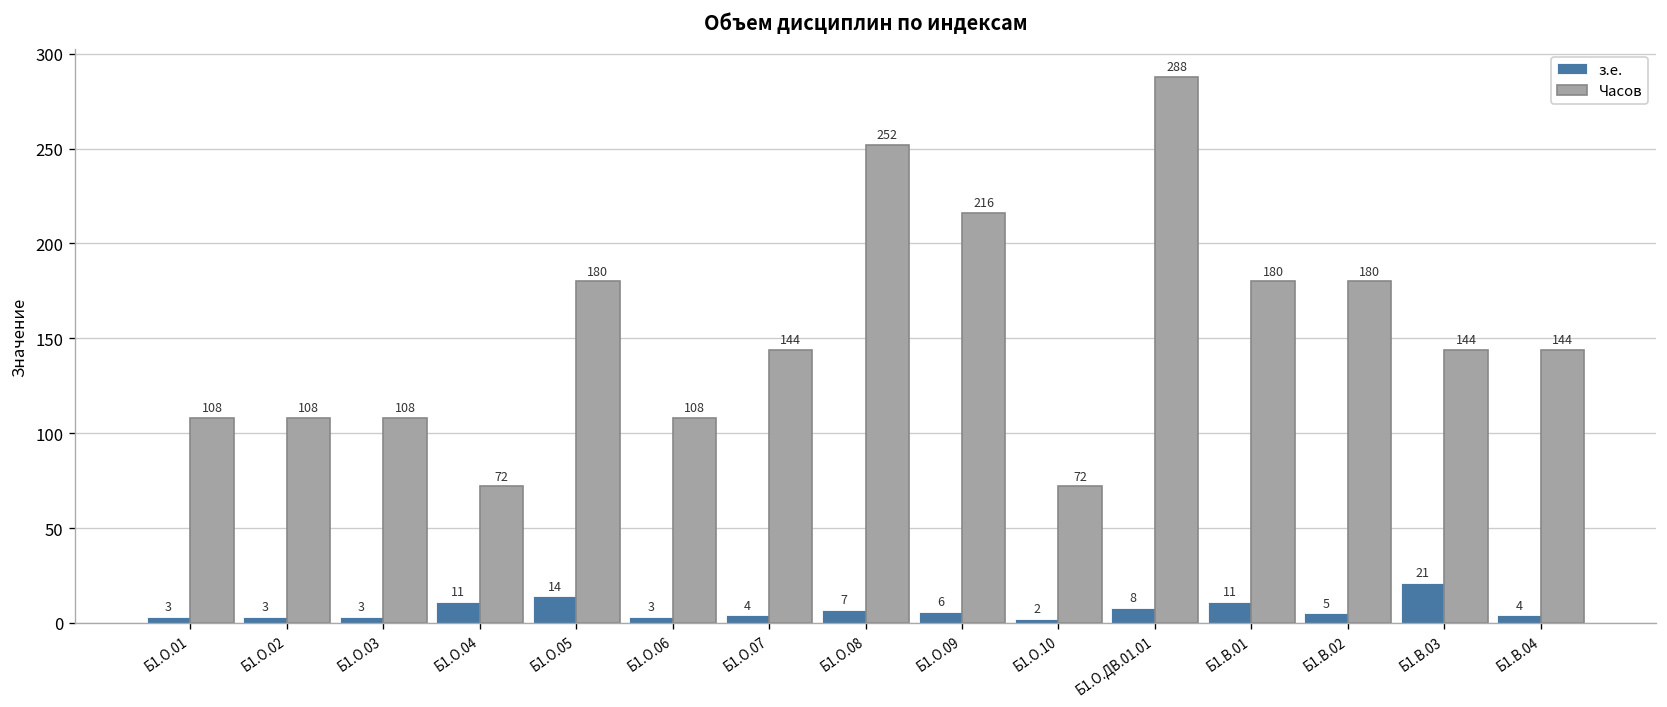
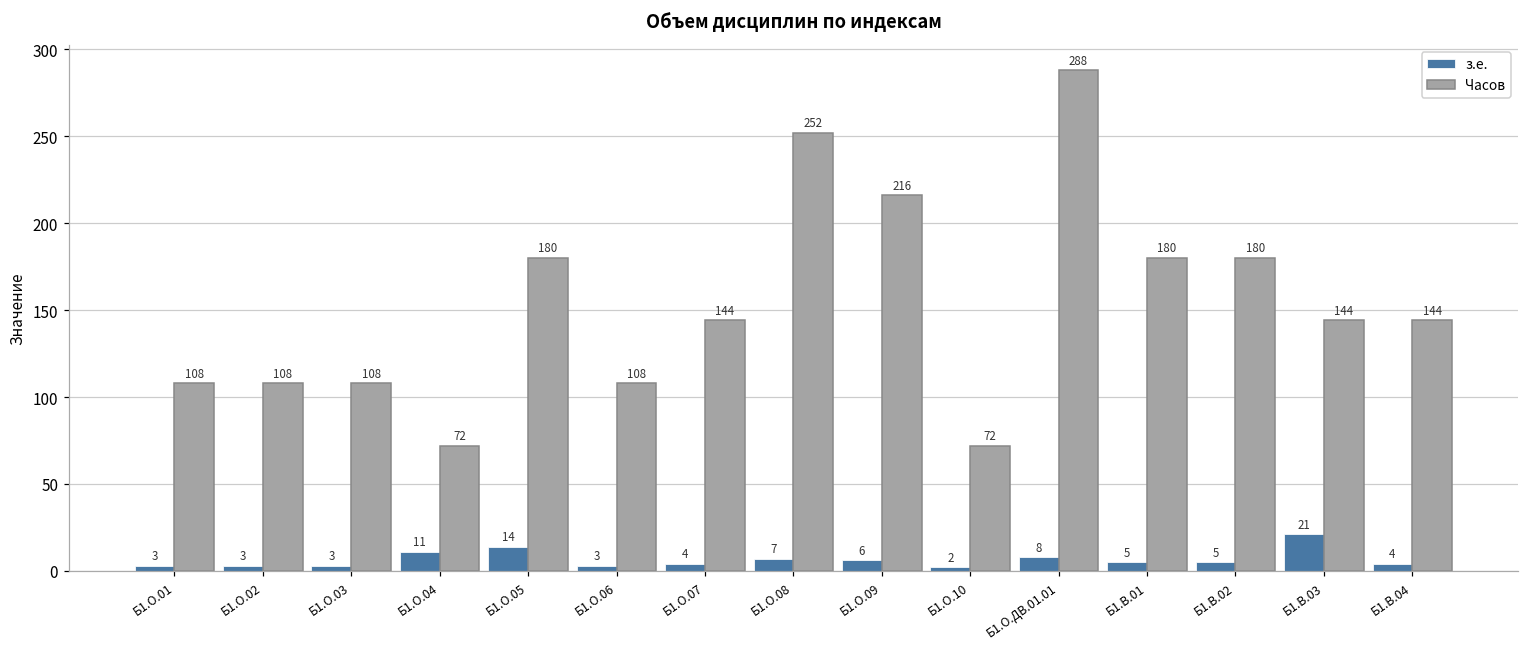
з.е., Б1.В.01: 11 -> 5
